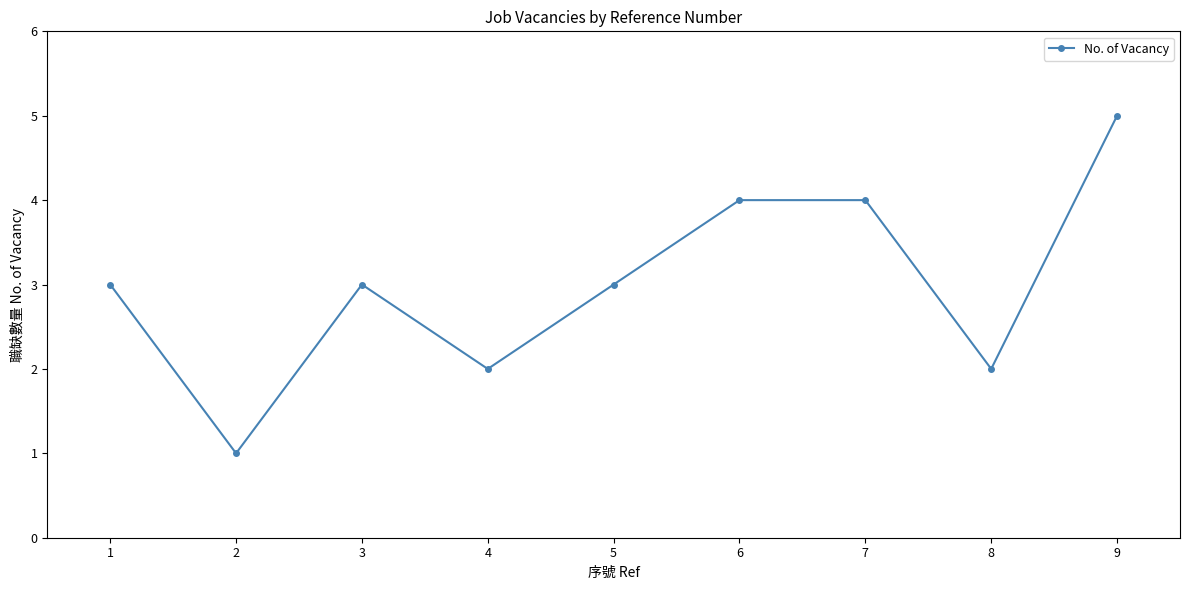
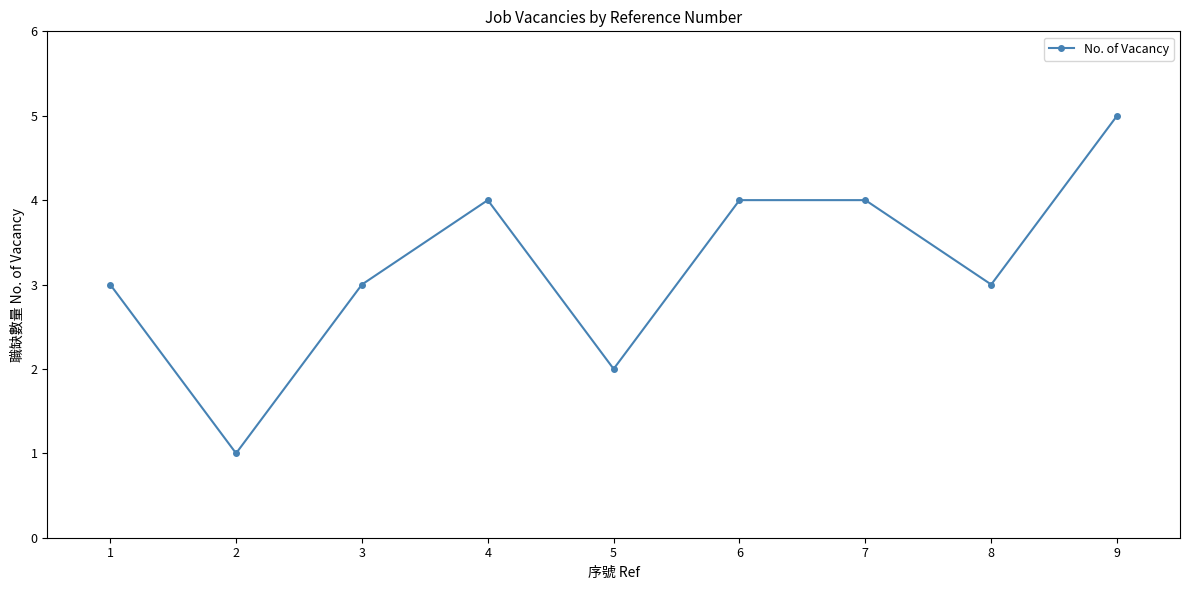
4: 2 -> 4
5: 3 -> 2
8: 2 -> 3
